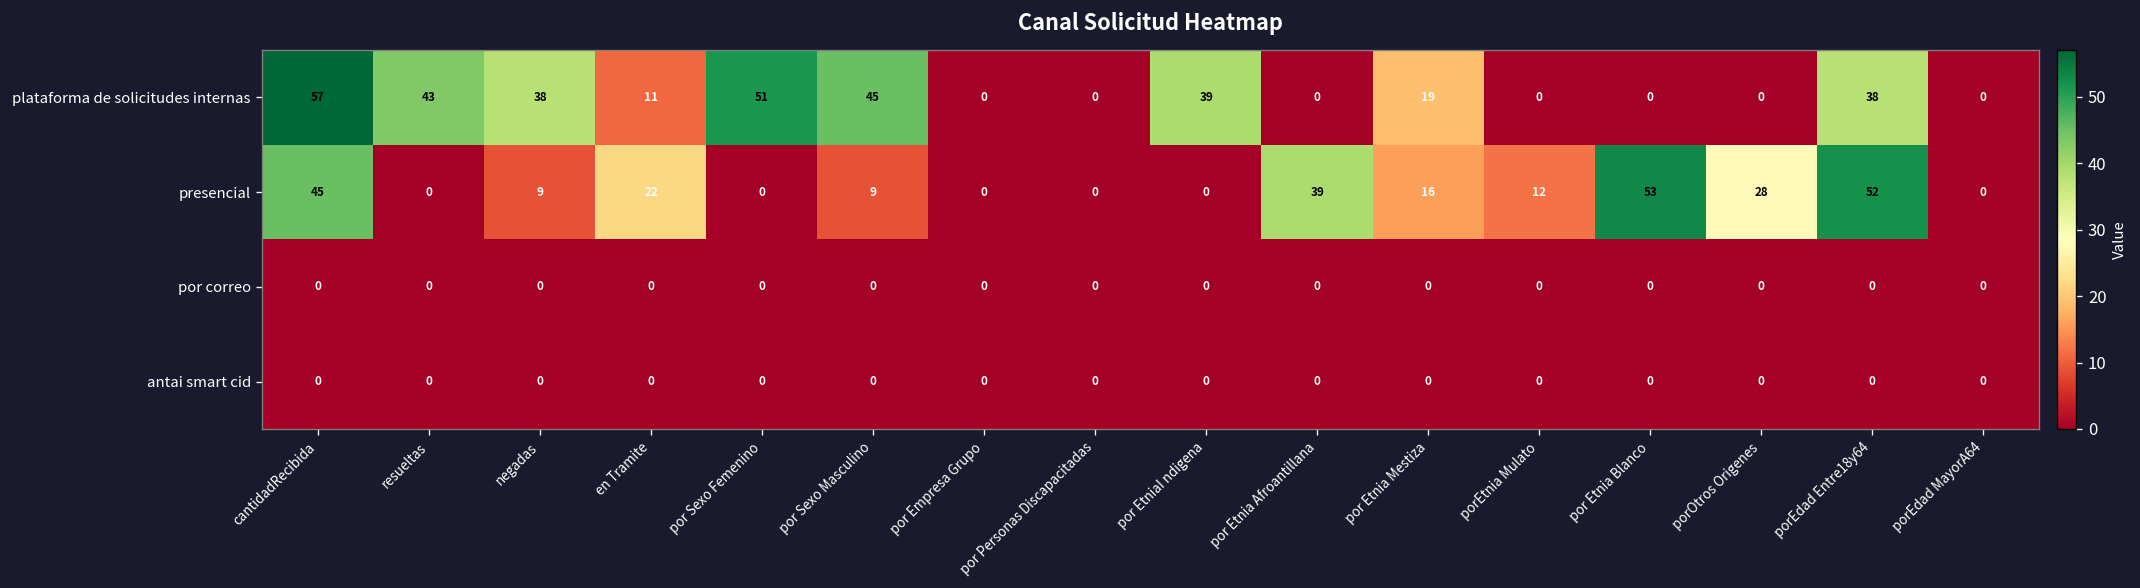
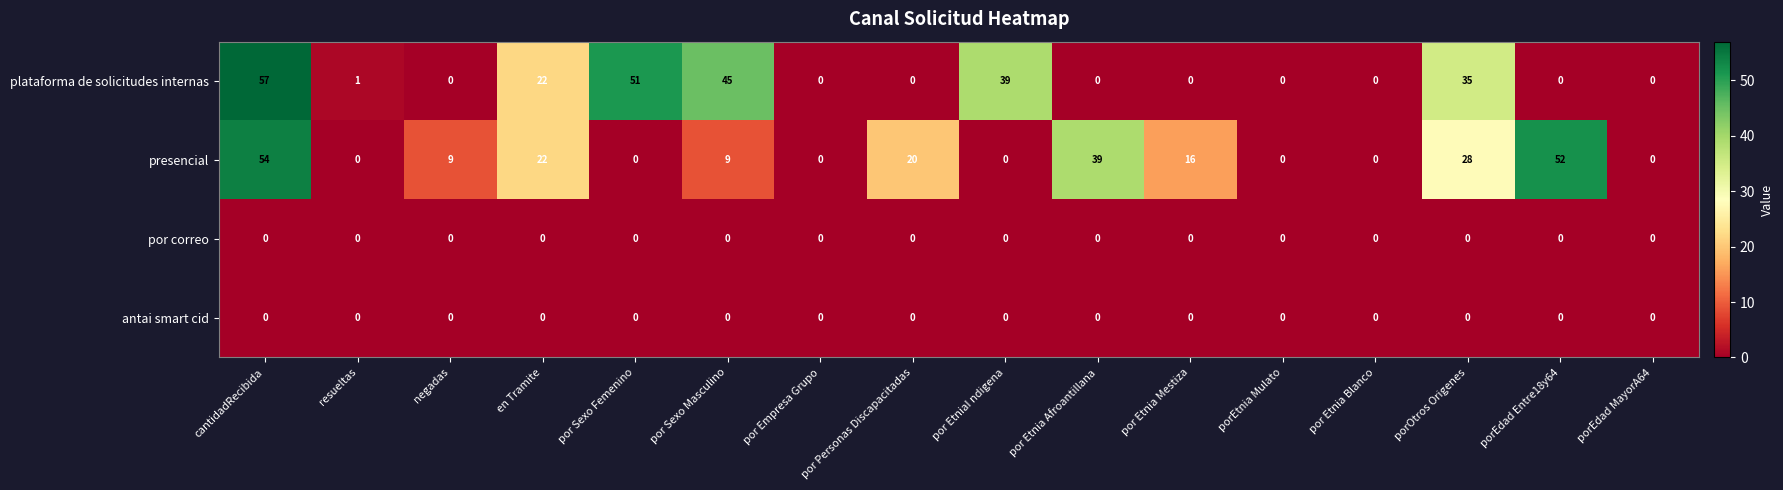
plataforma de solicitudes internas, resueltas: 43 -> 1
plataforma de solicitudes internas, negadas: 38 -> 0
plataforma de solicitudes internas, en Tramite: 11 -> 22
plataforma de solicitudes internas, por Etnia Mestiza: 19 -> 0
plataforma de solicitudes internas, porOtros Origenes: 0 -> 35
plataforma de solicitudes internas, porEdad Entre18y64: 38 -> 0
presencial, cantidadRecibida: 45 -> 54
presencial, por Personas Discapacitadas: 0 -> 20
presencial, porEtnia Mulato: 12 -> 0
presencial, por Etnia Blanco: 53 -> 0
